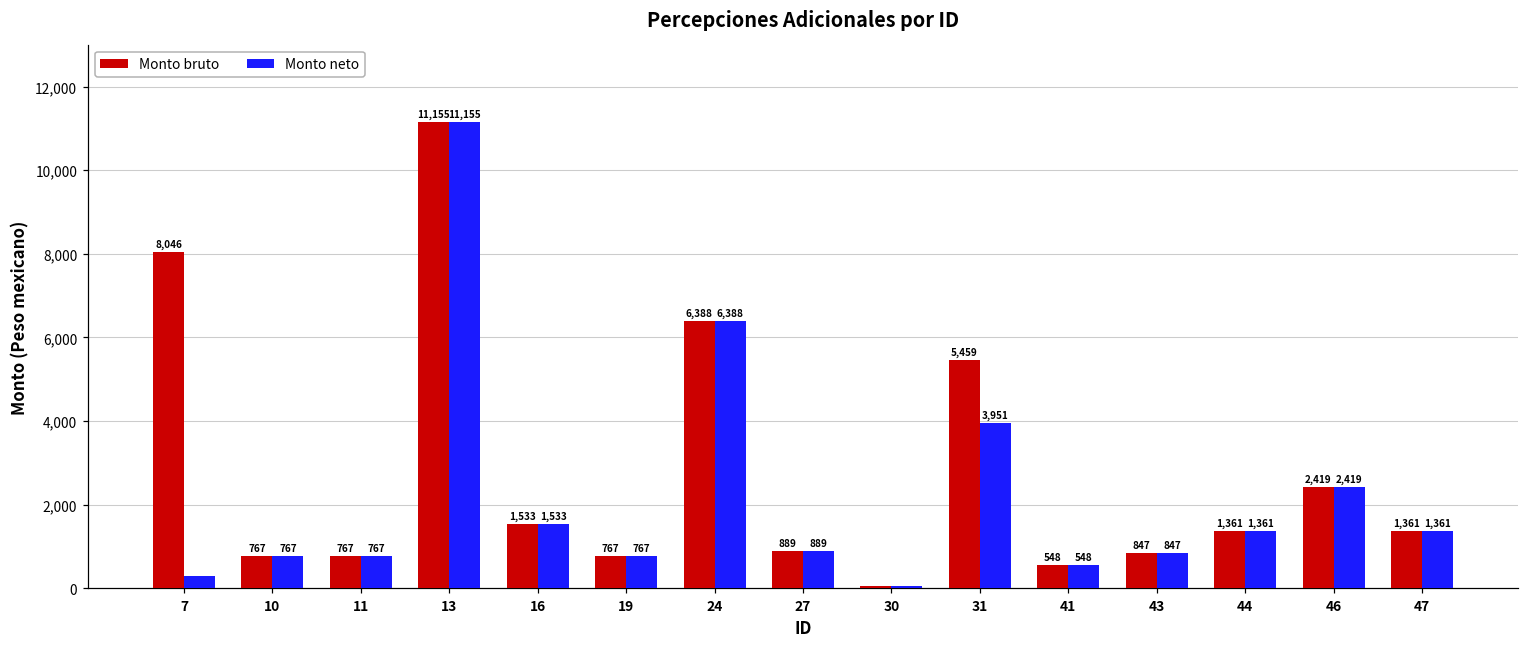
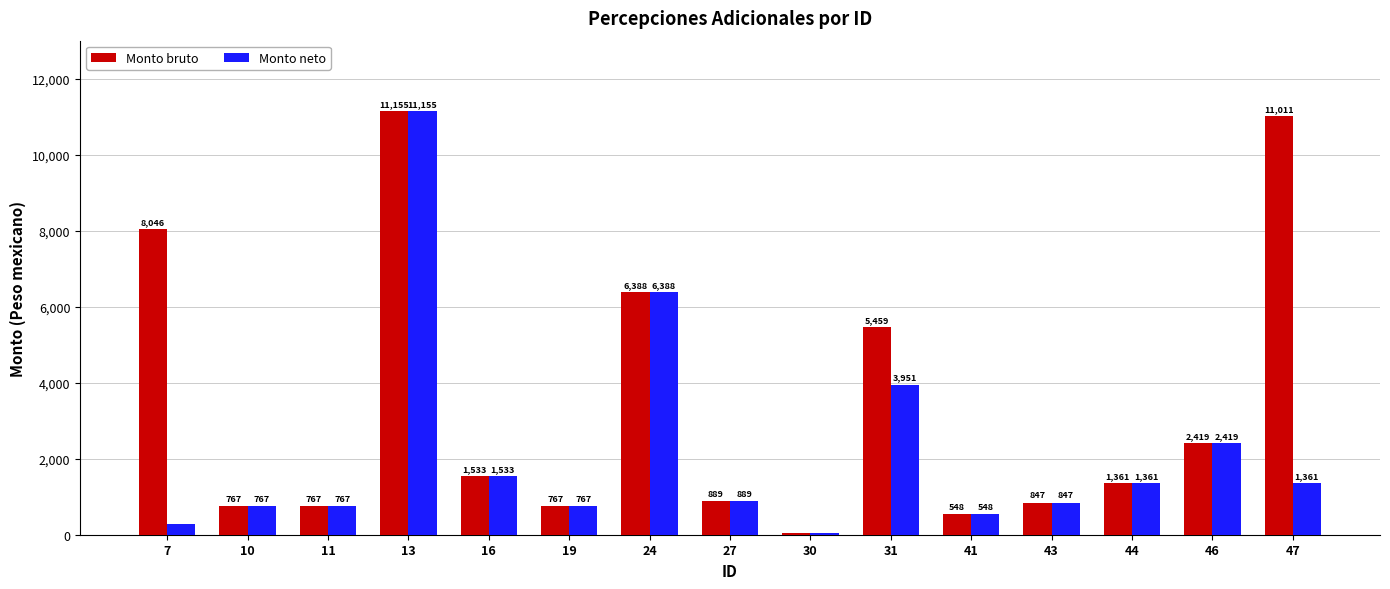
Monto bruto, 47: 1,361 -> 11,011
